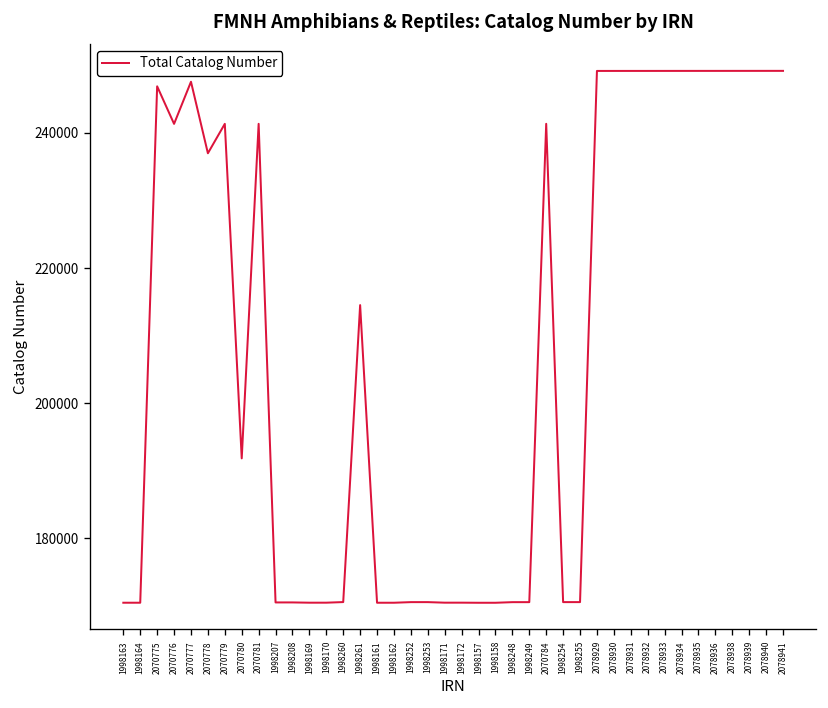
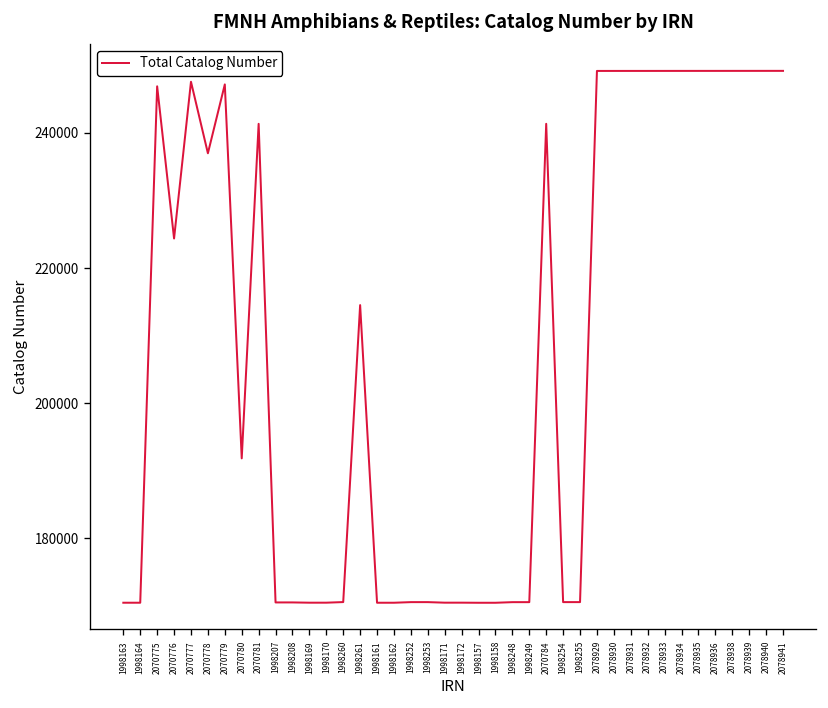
2070776: 241000 -> 224000
2070779: 241000 -> 247000
